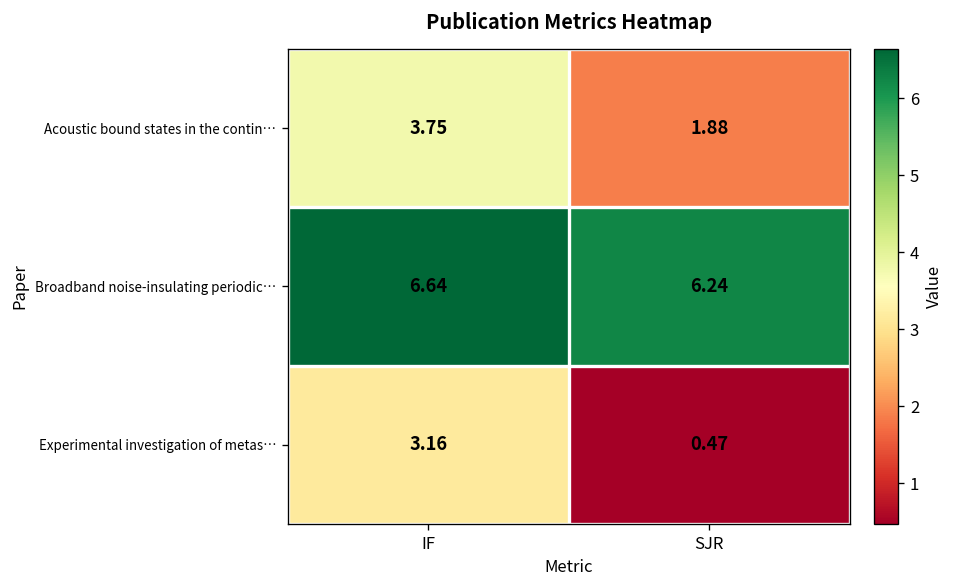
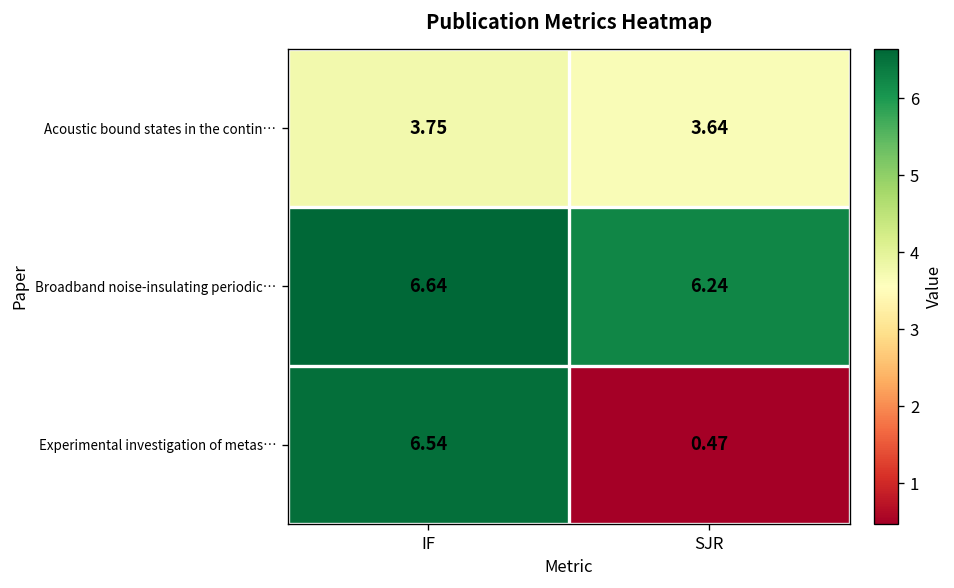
Acoustic bound states in the contin…, SJR: 1.88 -> 3.64
Experimental investigation of metas…, IF: 3.16 -> 6.54
